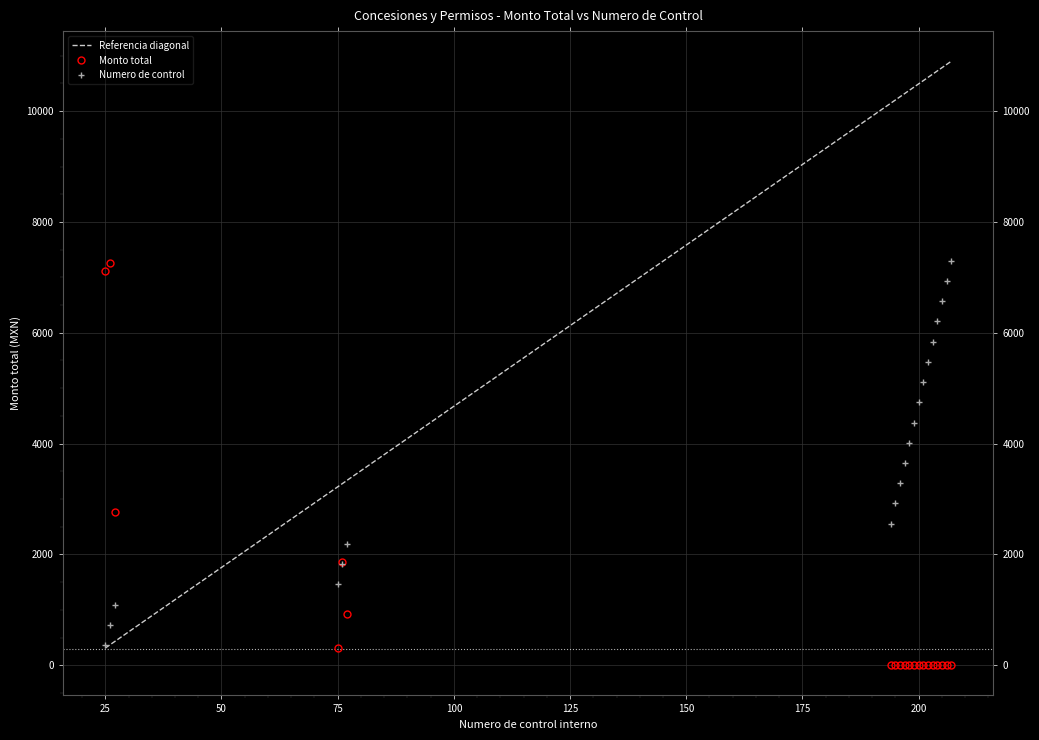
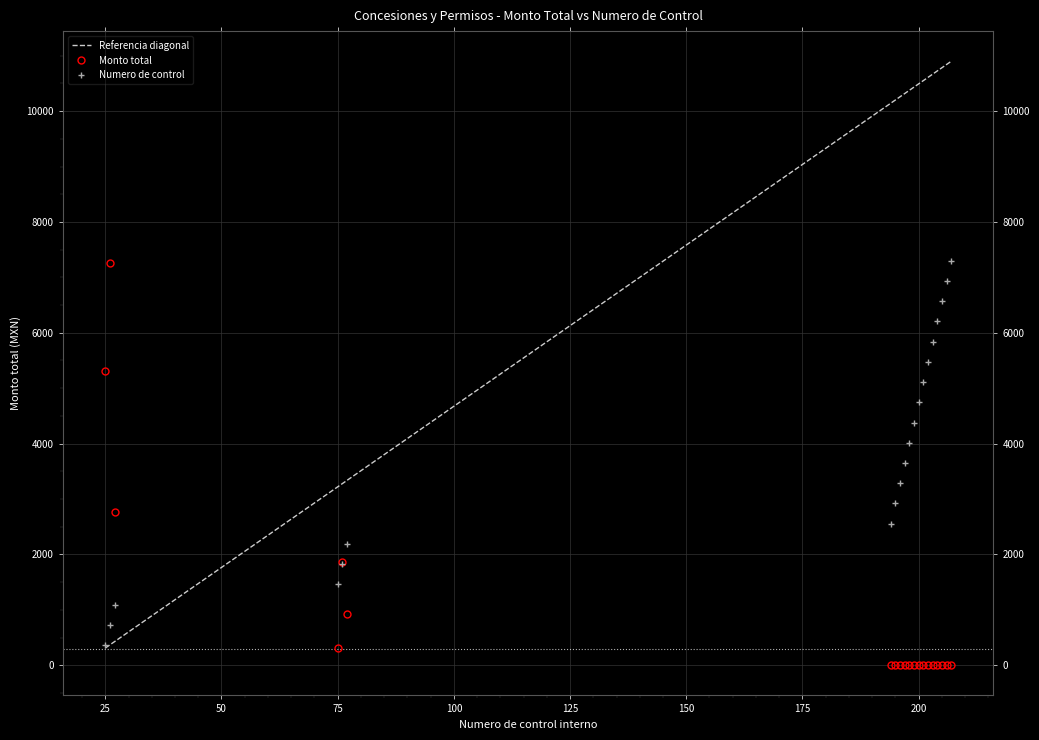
Monto total, 25: 7100 -> 5300
